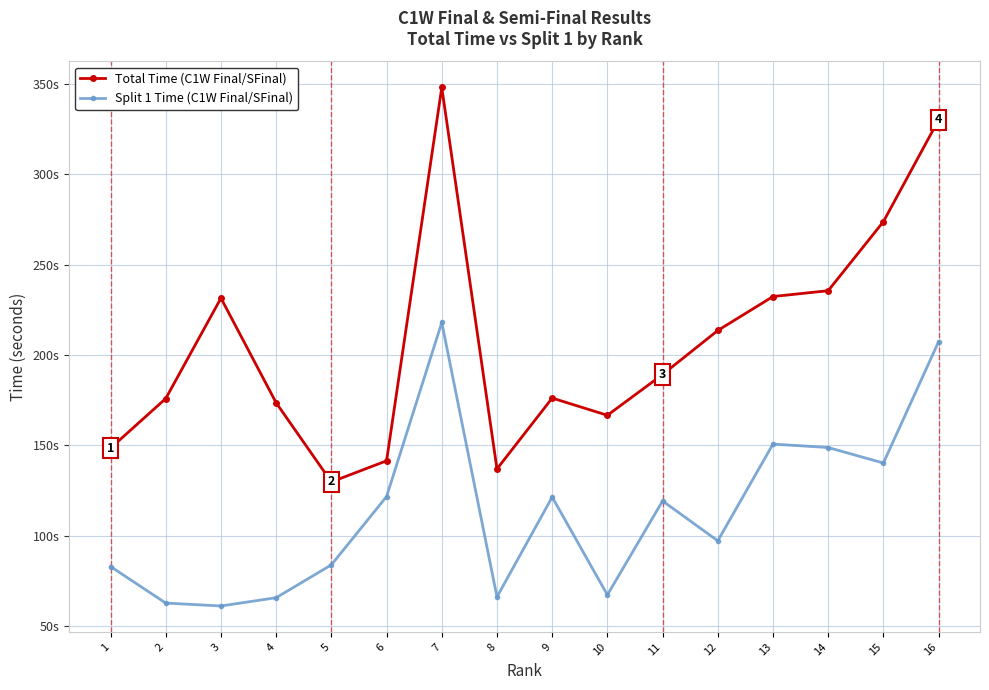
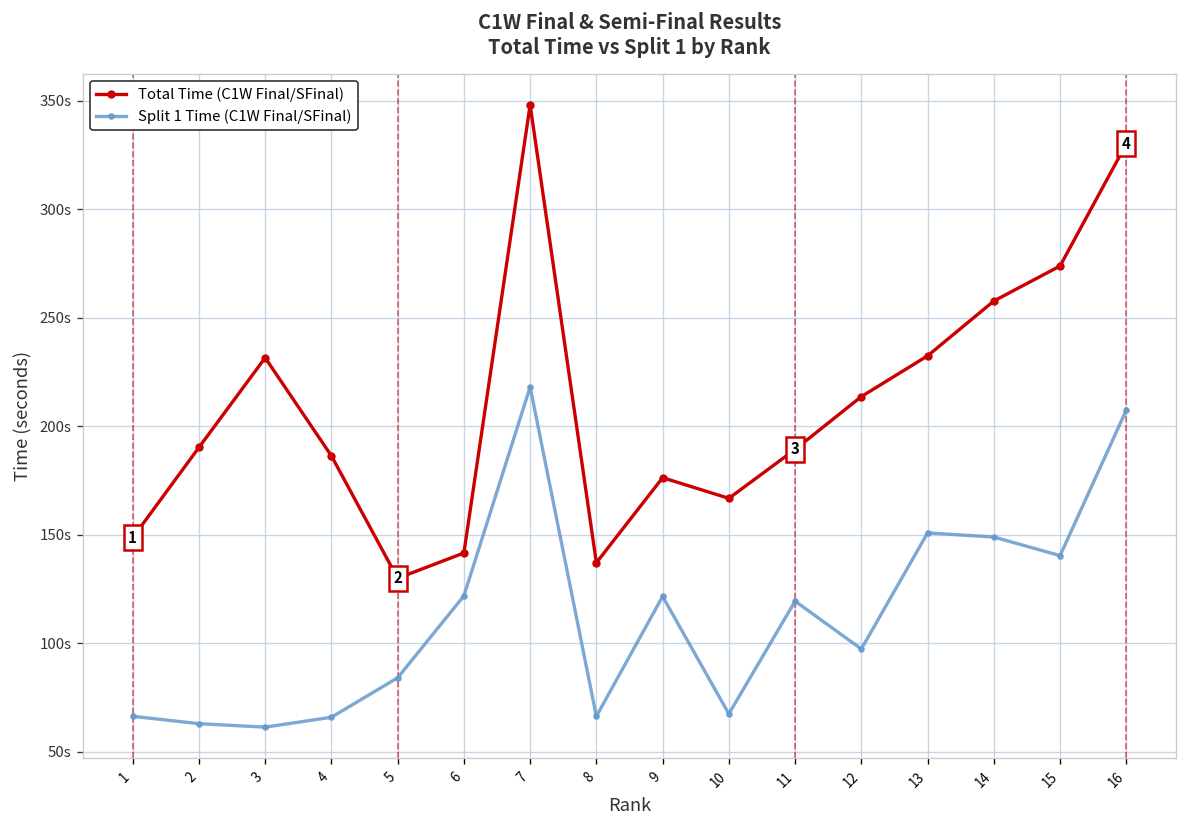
Split 1 Time (C1W Final/SFinal), 1: 83s -> 66s
Total Time (C1W Final/SFinal), 2: 176s -> 190s
Total Time (C1W Final/SFinal), 4: 174s -> 186s
Total Time (C1W Final/SFinal), 14: 236s -> 258s
